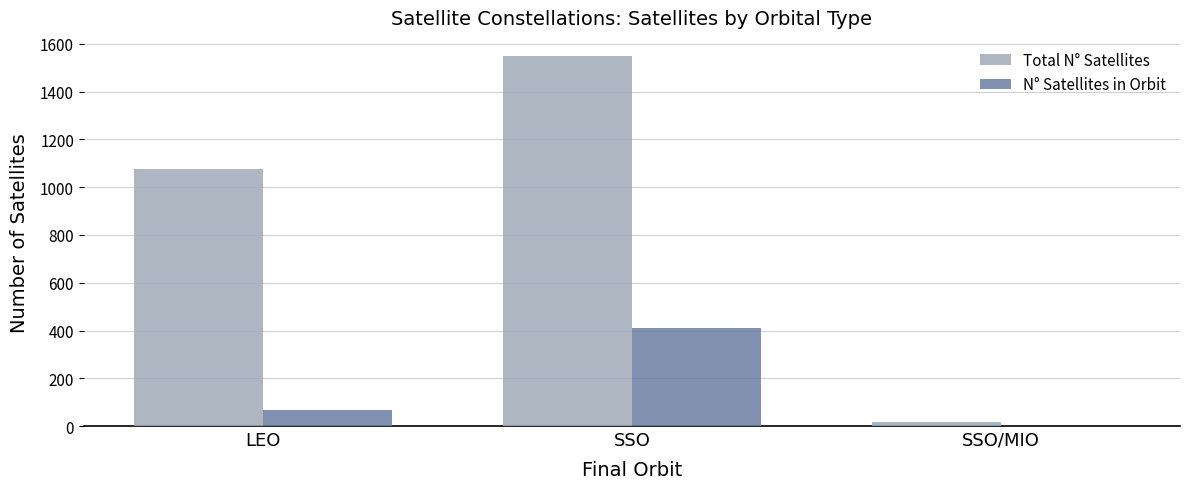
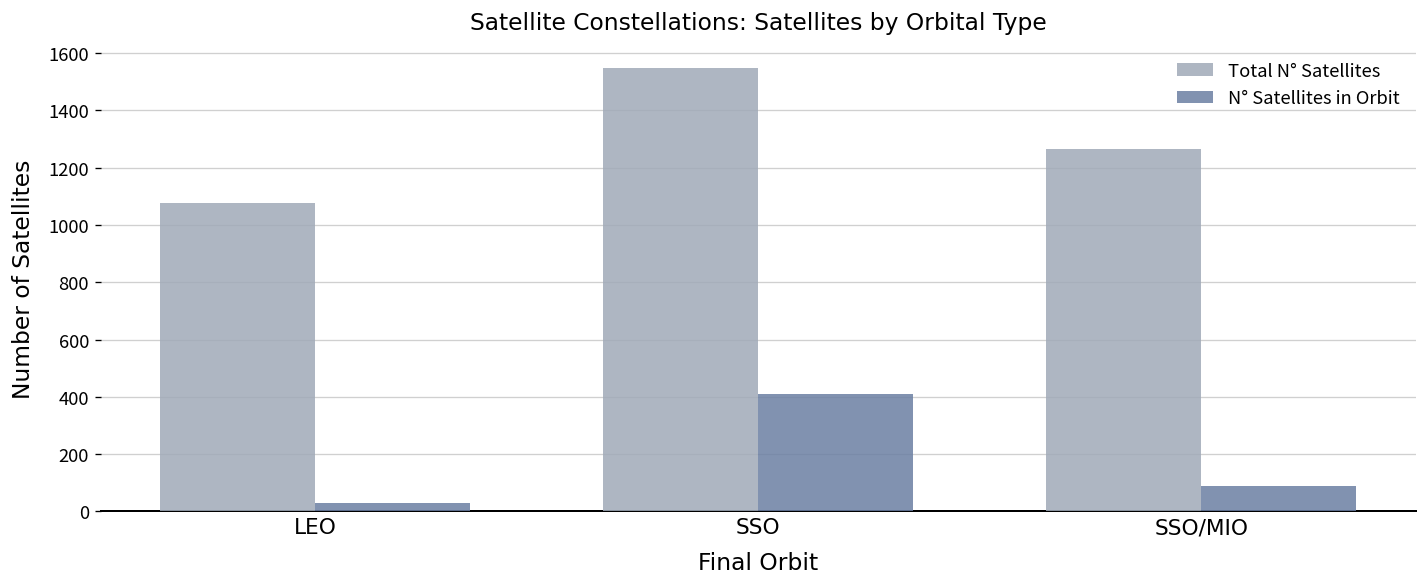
N° Satellites in Orbit, LEO: 70 -> 30
Total N° Satellites, SSO/MIO: 20 -> 1270
N° Satellites in Orbit, SSO/MIO: 0 -> 90
